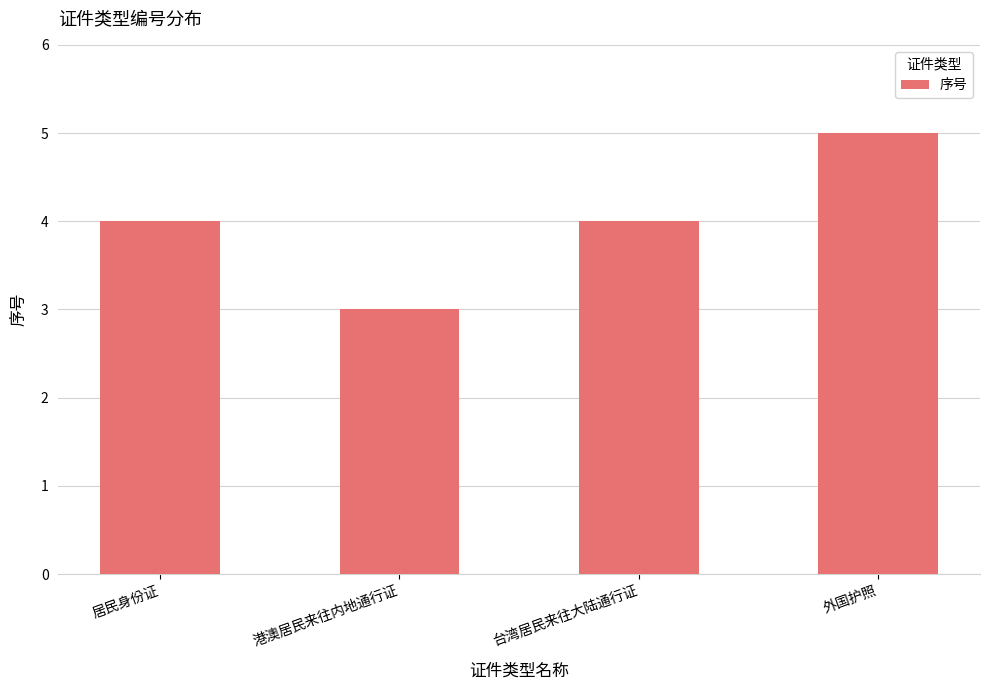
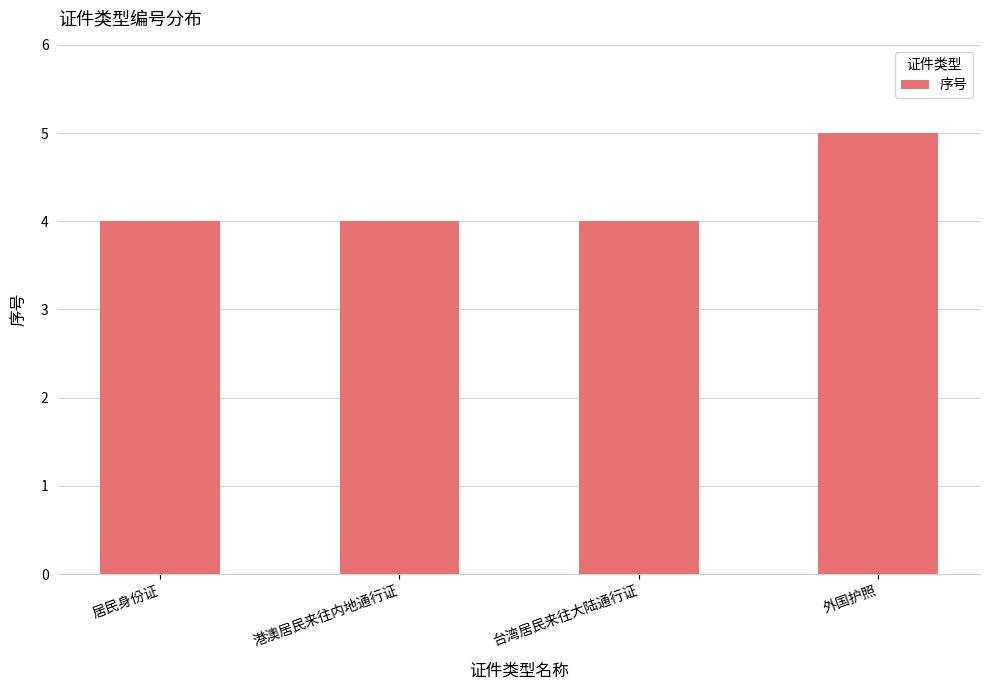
港澳居民来往内地通行证: 3 -> 4
